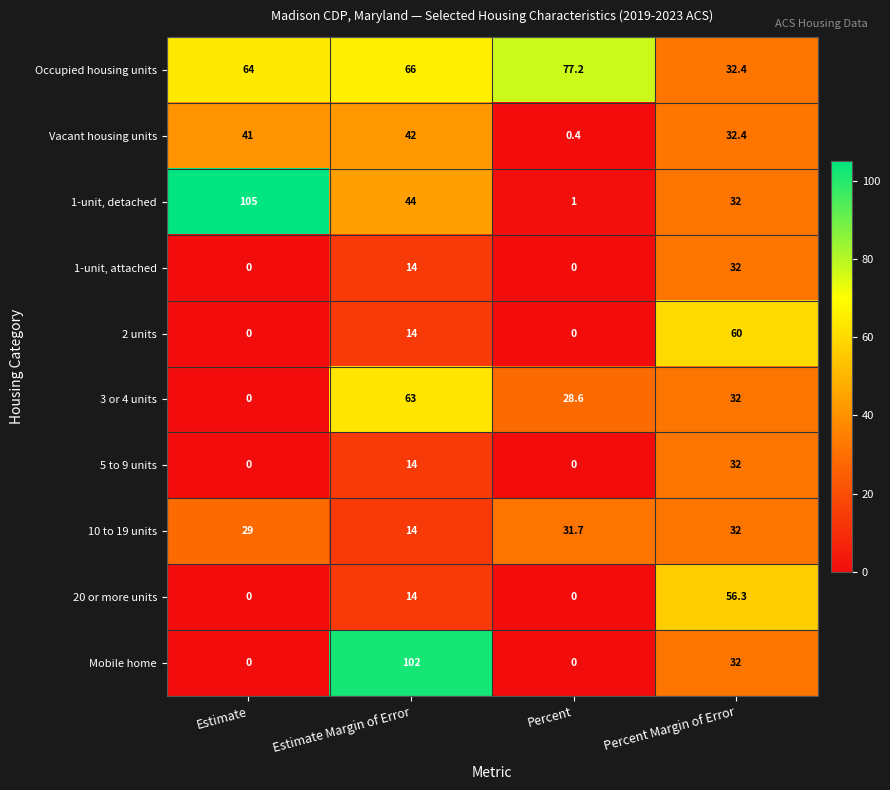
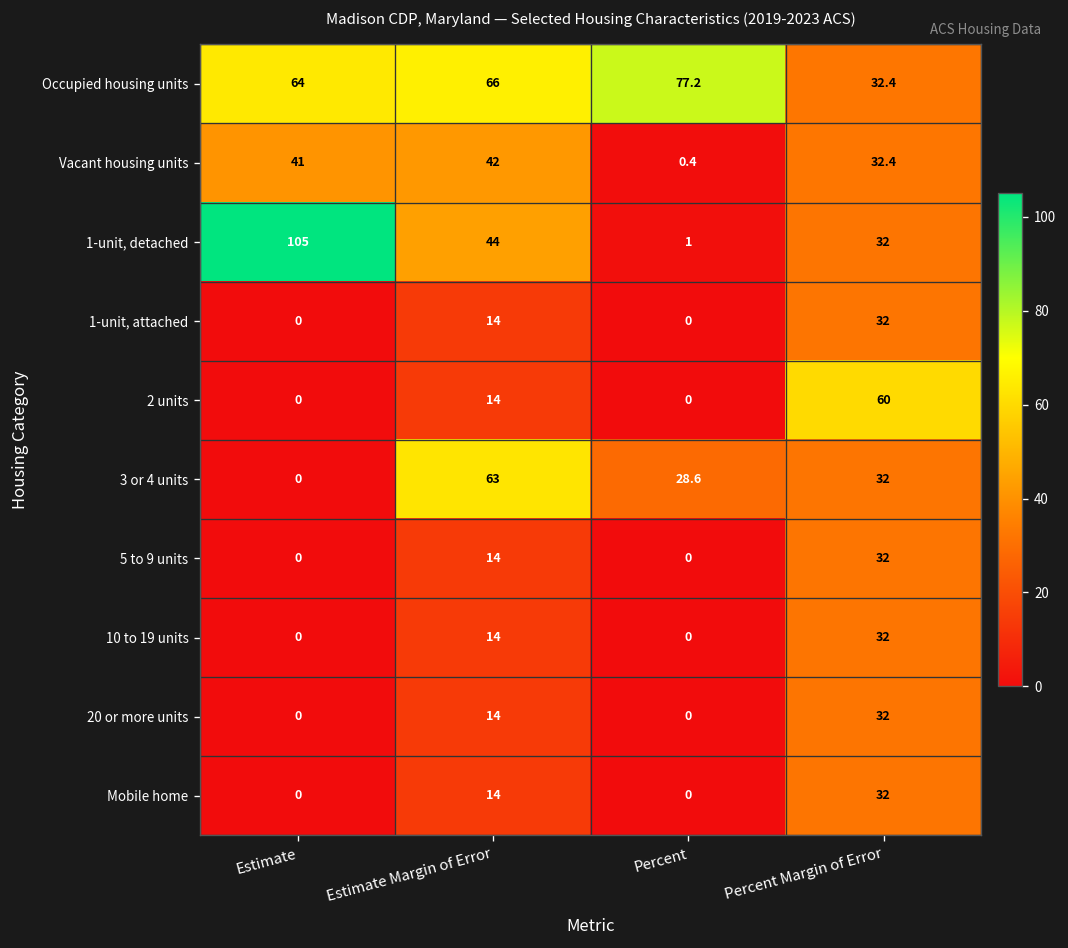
10 to 19 units, Estimate: 29 -> 0
10 to 19 units, Percent: 31.7 -> 0
20 or more units, Percent Margin of Error: 56.3 -> 32
Mobile home, Estimate Margin of Error: 102 -> 14
